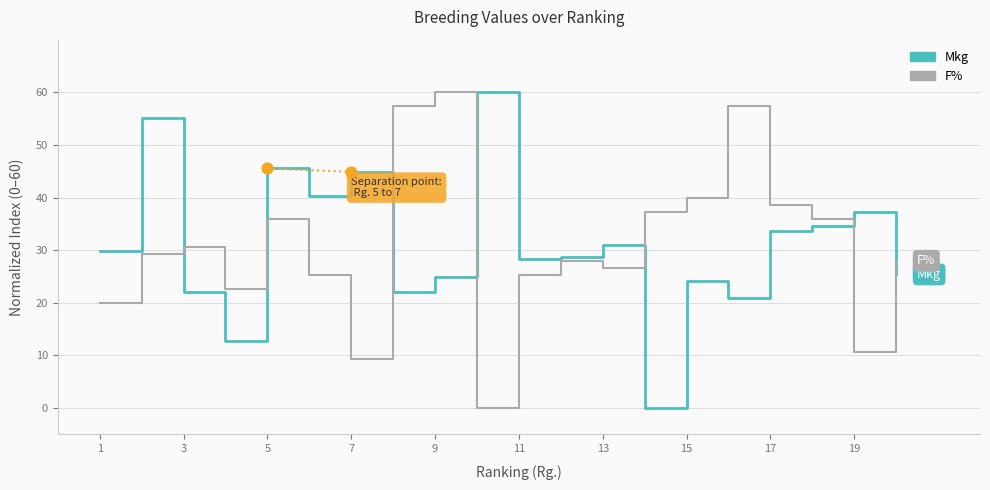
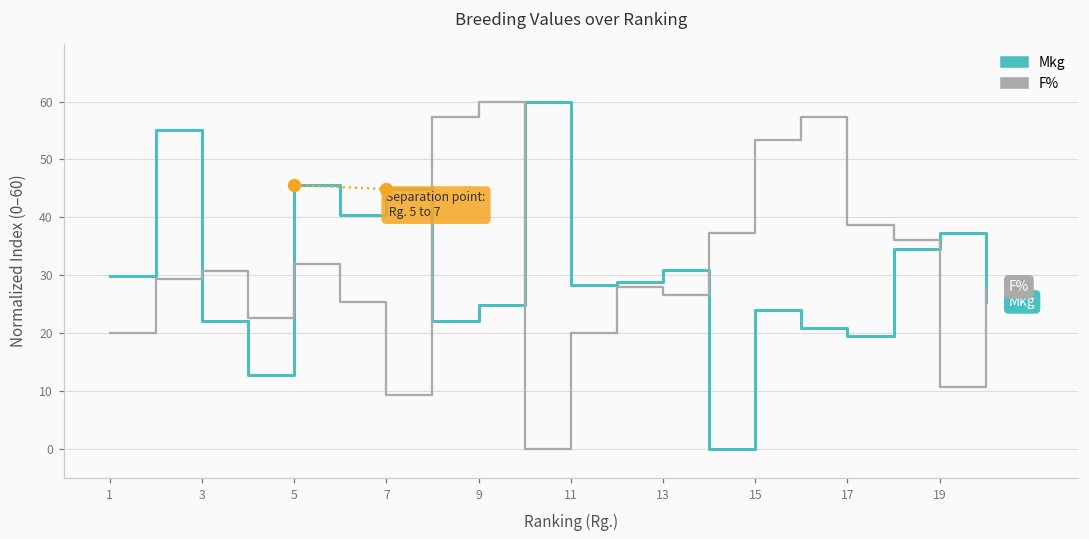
F%, 5: 36 -> 32
F%, 11: 25 -> 20
F%, 15: 40 -> 53
Mkg, 17: 34 -> 20
